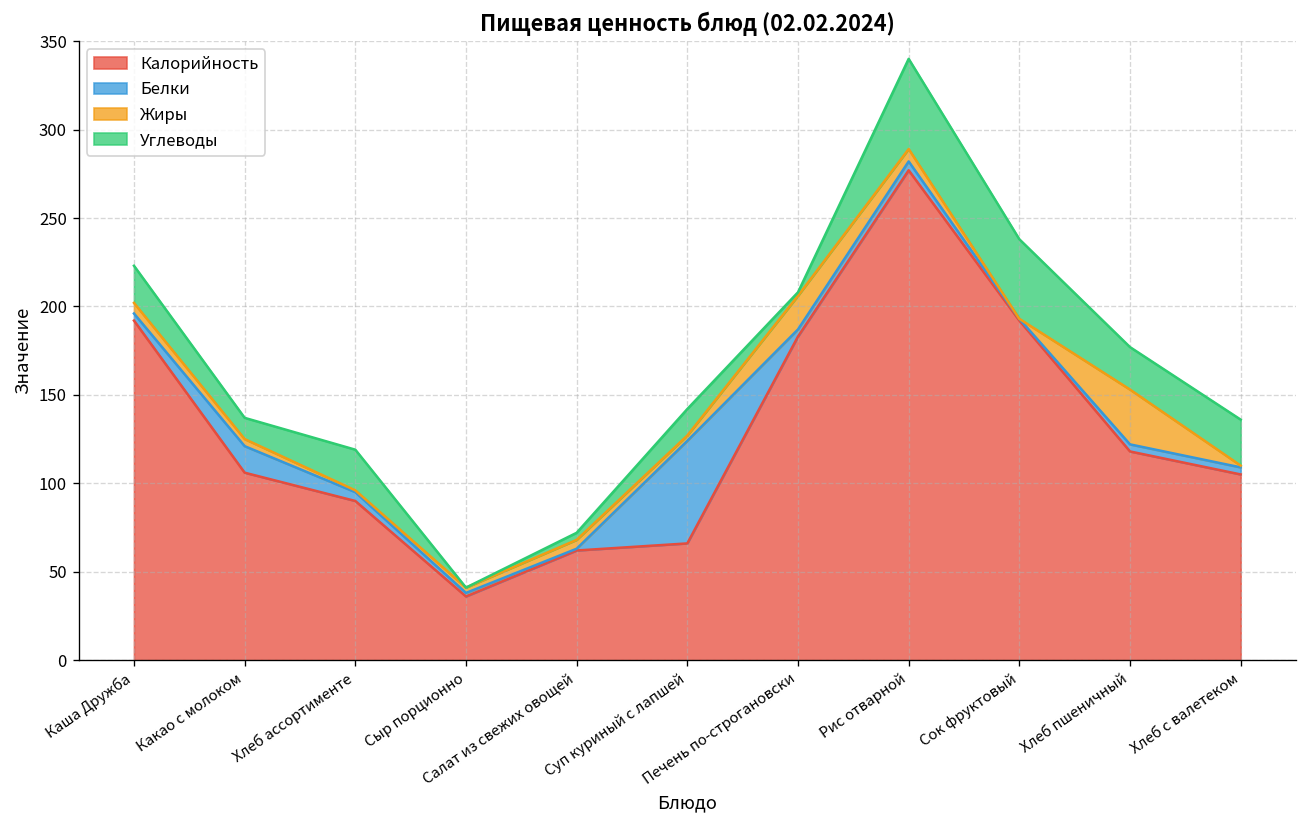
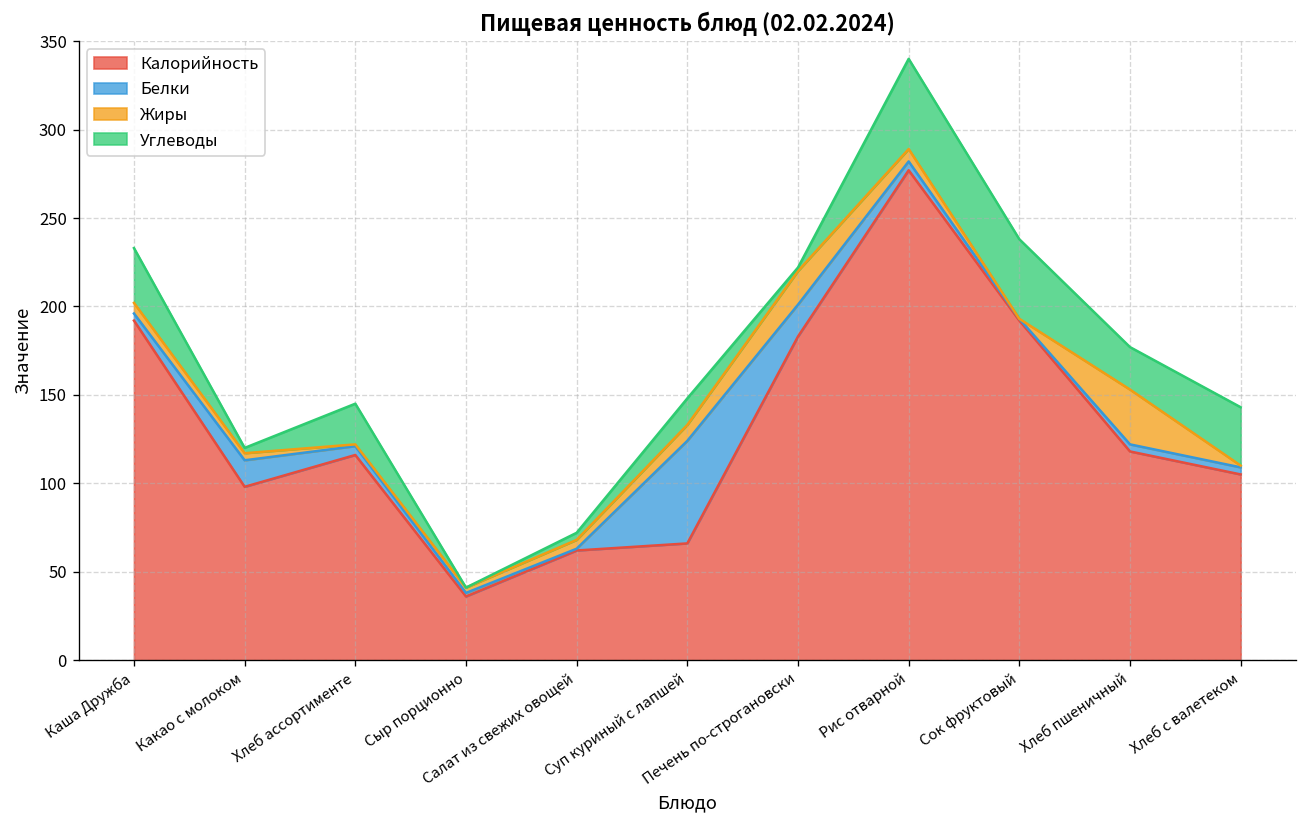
Углеводы, Каша Дружба: 21 -> 31
Калорийность, Какао с молоком: 106 -> 98
Углеводы, Какао с молоком: 12 -> 3
Калорийность, Хлеб ассортименте: 90 -> 116
Жиры, Суп куриный с лапшей: 3 -> 9
Белки, Печень по-строгановски: 4 -> 18
Углеводы, Хлеб с валетеком: 26 -> 33
